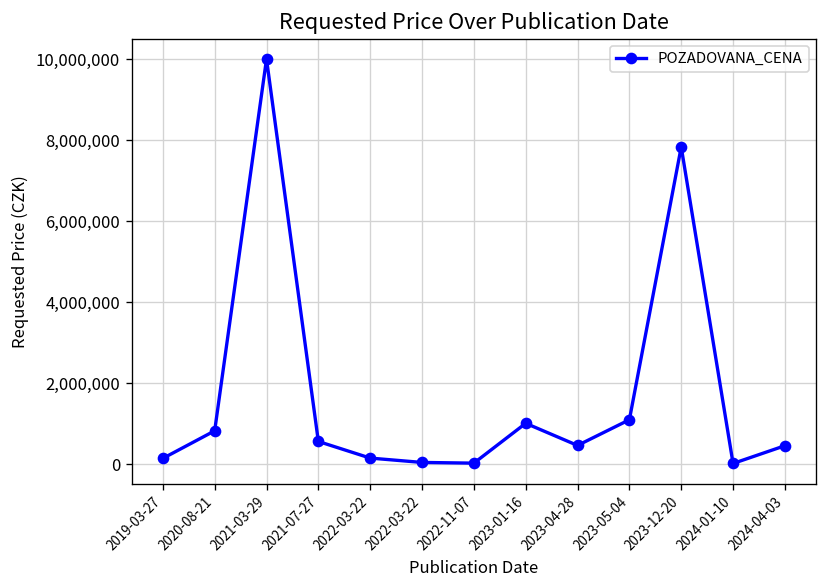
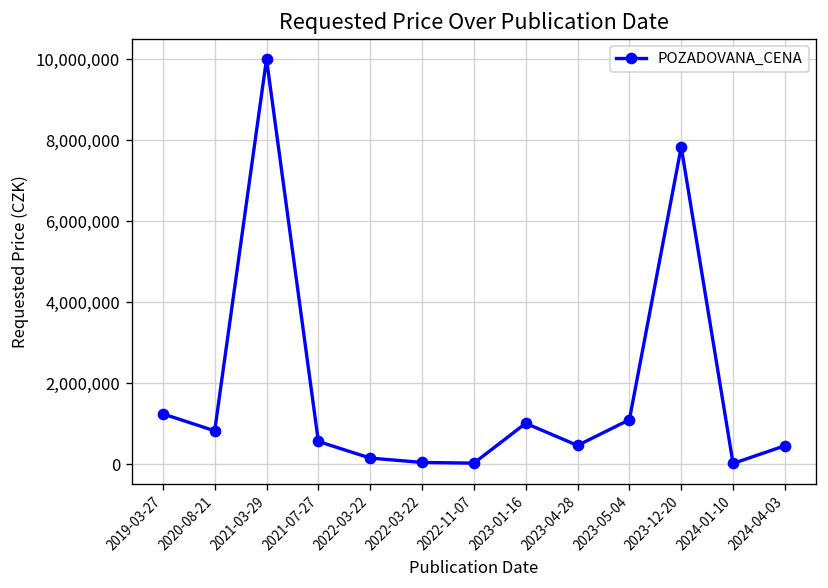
2019-03-27: 100,000 -> 1,200,000
